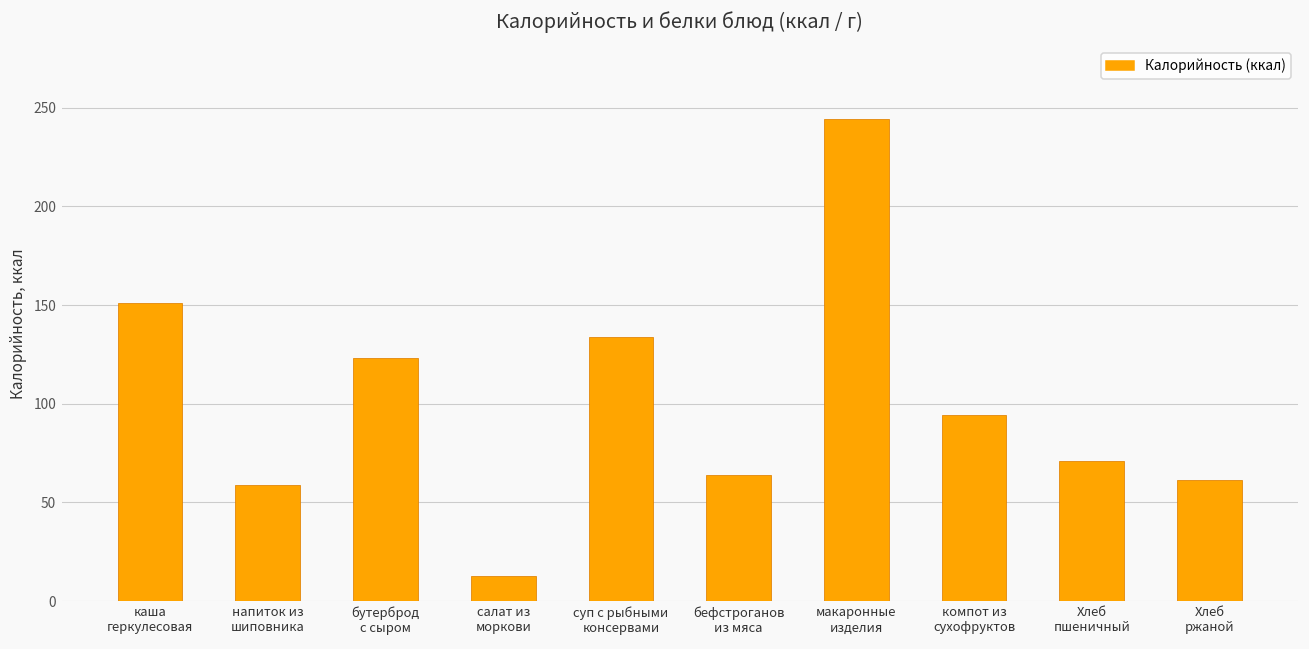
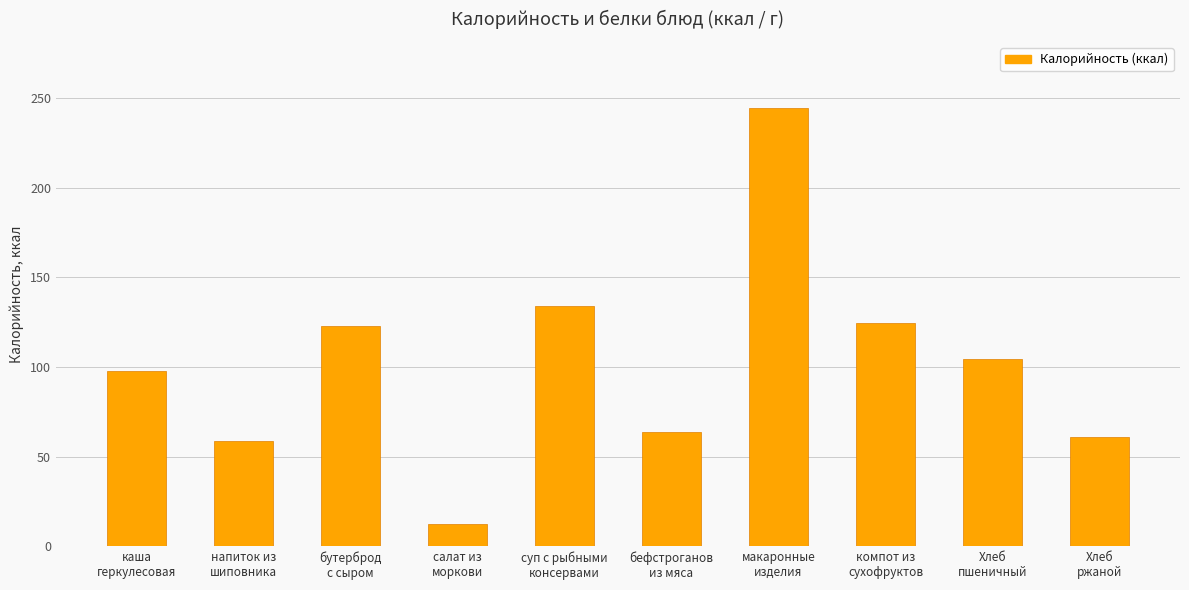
каша геркулесовая: 151 -> 98
компот из сухофруктов: 94 -> 125
Хлеб пшеничный: 71 -> 105
